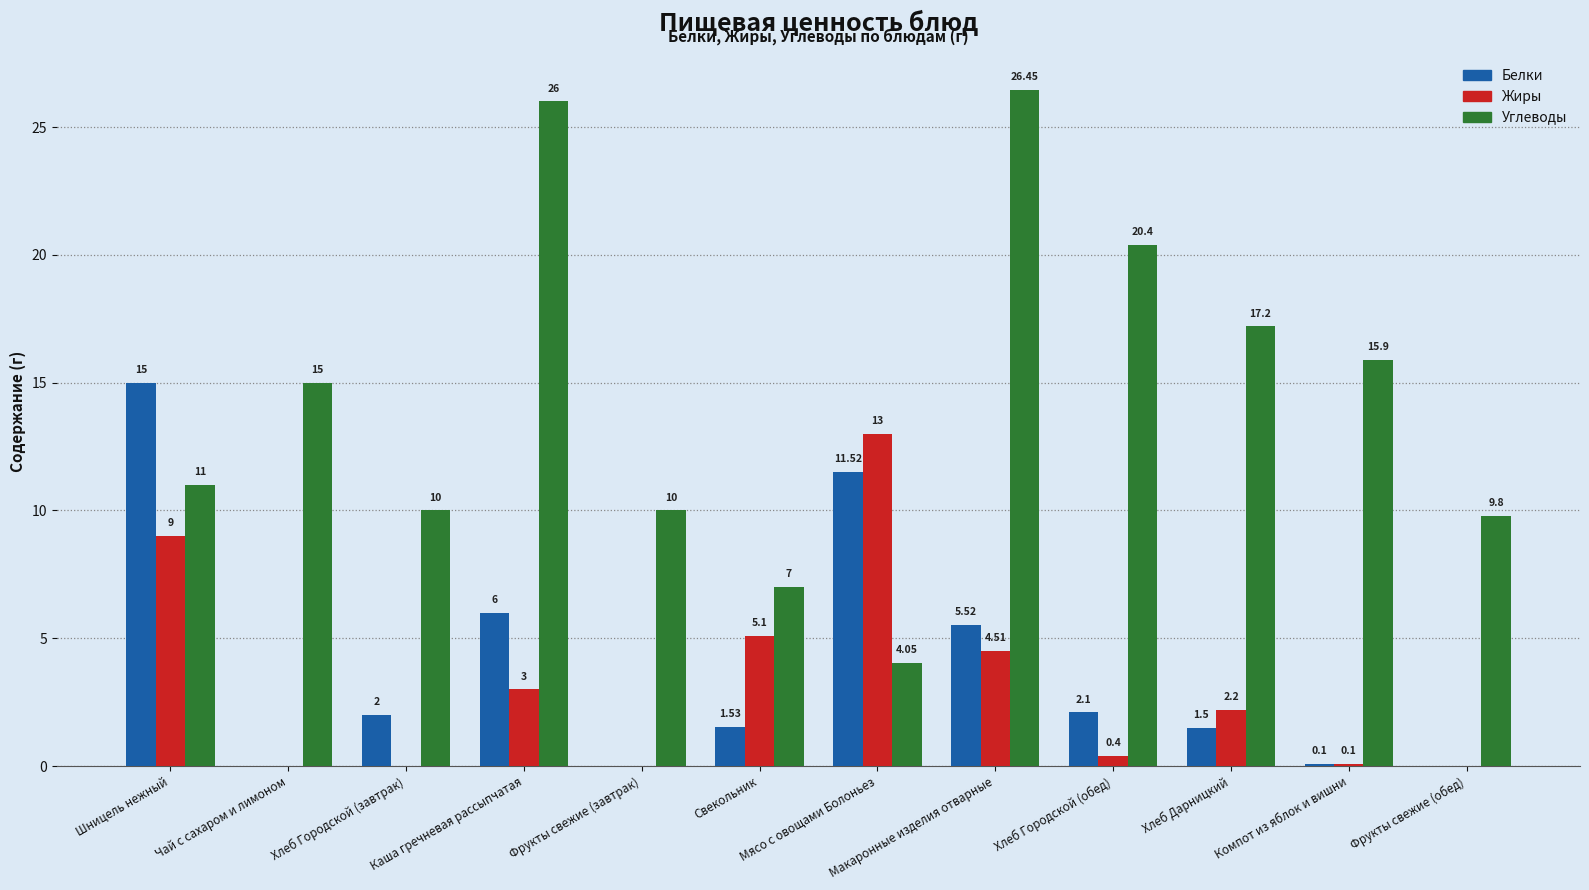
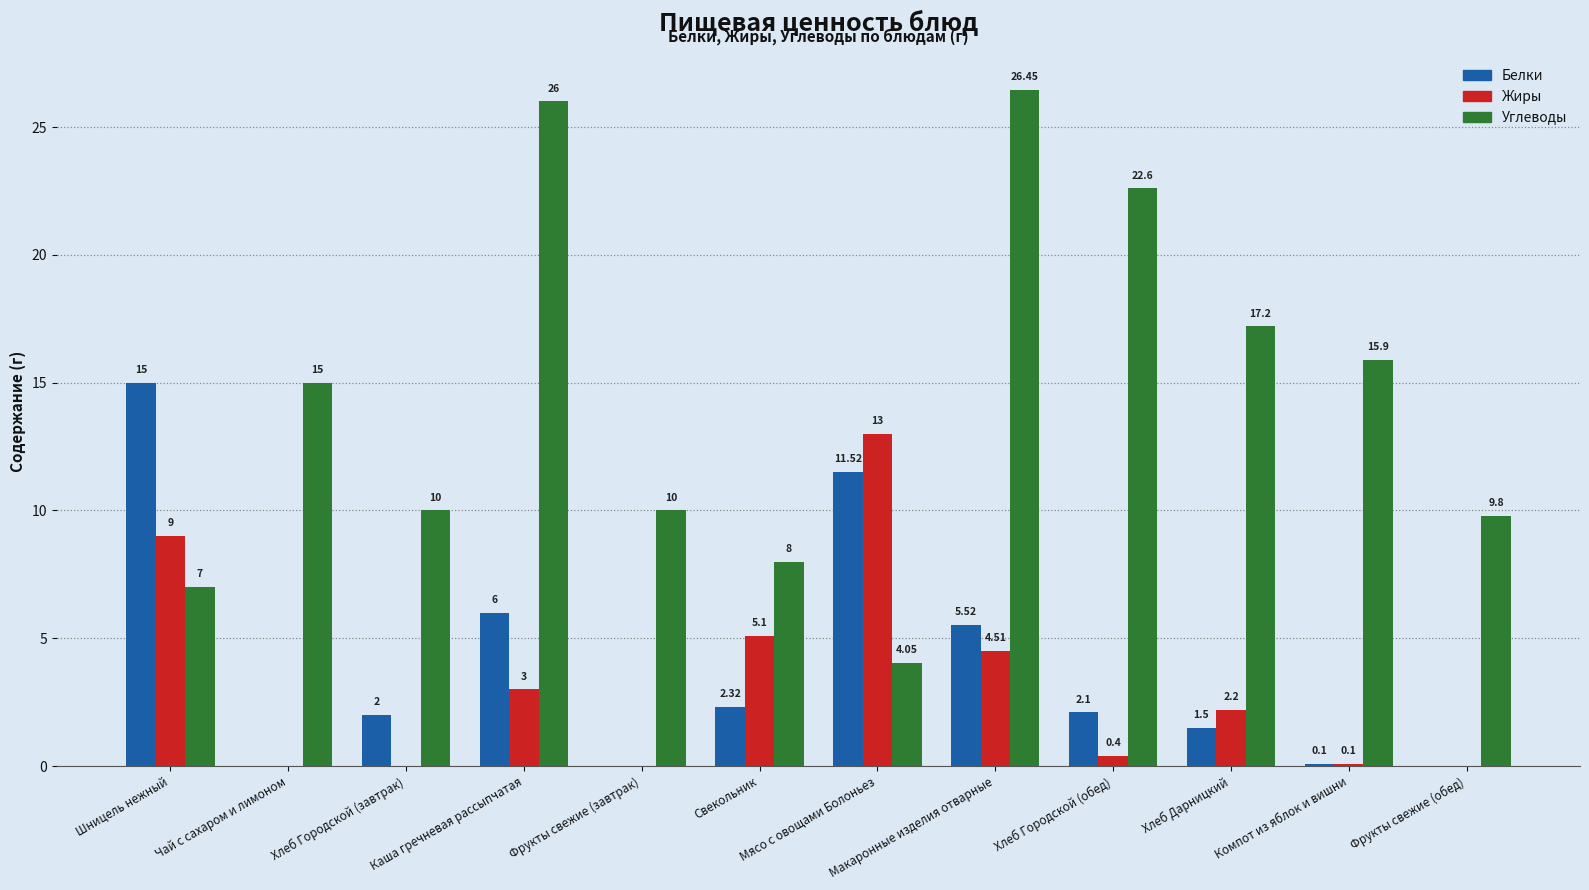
Углеводы, Шницель нежный: 11 -> 7
Белки, Свекольник: 1.53 -> 2.32
Углеводы, Свекольник: 7 -> 8
Углеводы, Хлеб Городской (обед): 20.4 -> 22.6
